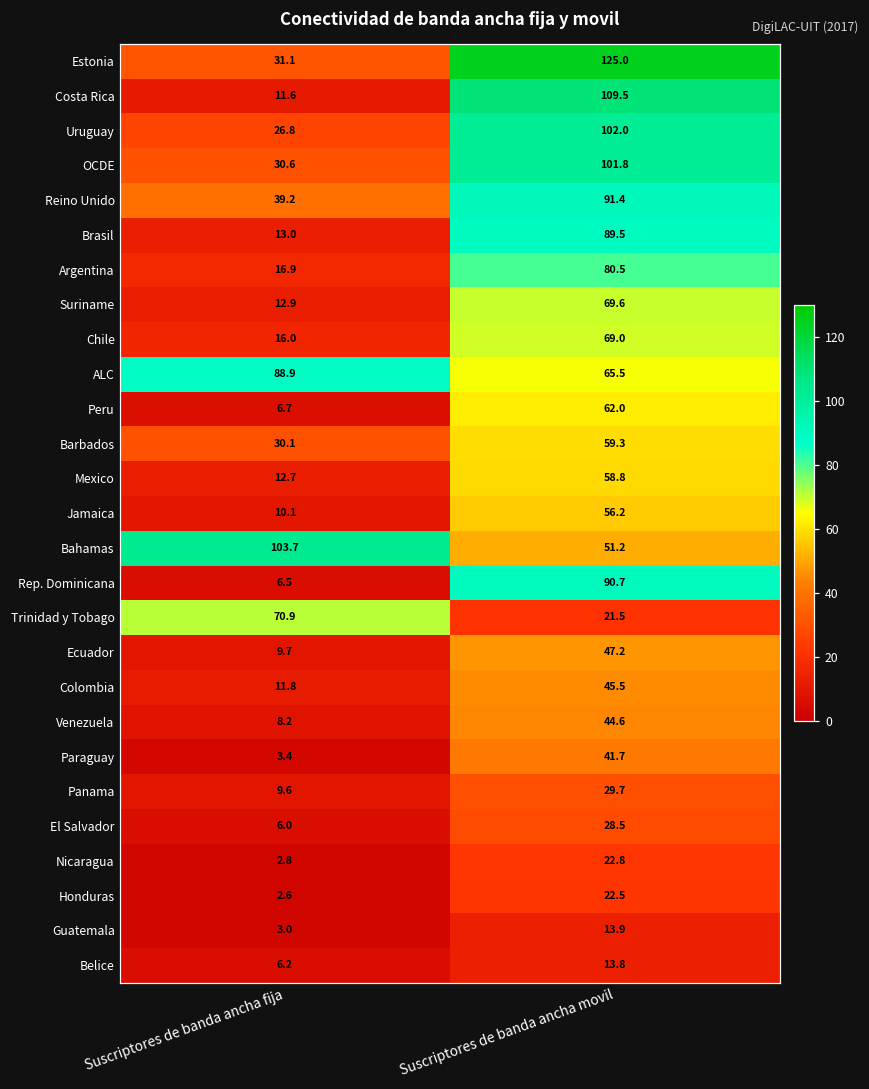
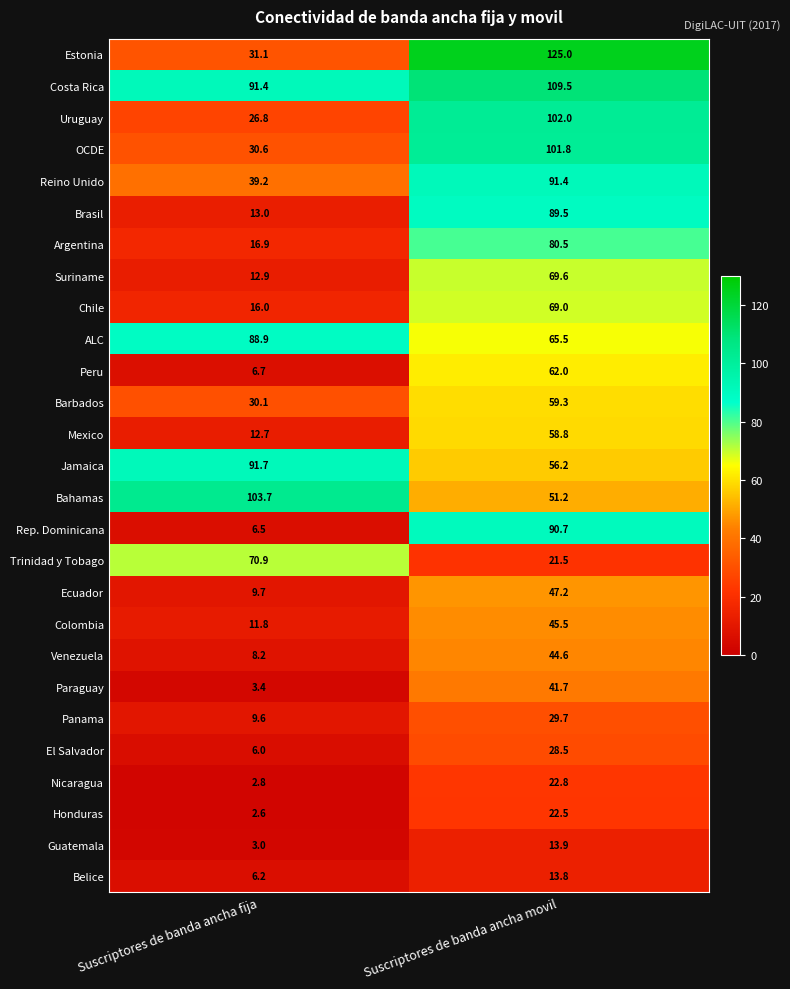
Costa Rica, Suscriptores de banda ancha fija: 11.6 -> 91.4
Jamaica, Suscriptores de banda ancha fija: 10.1 -> 91.7
